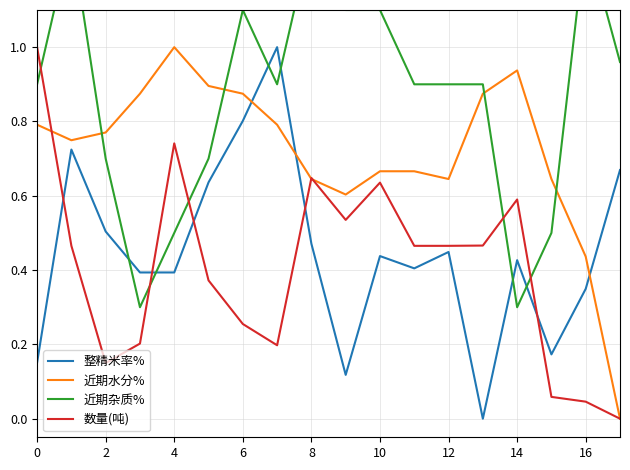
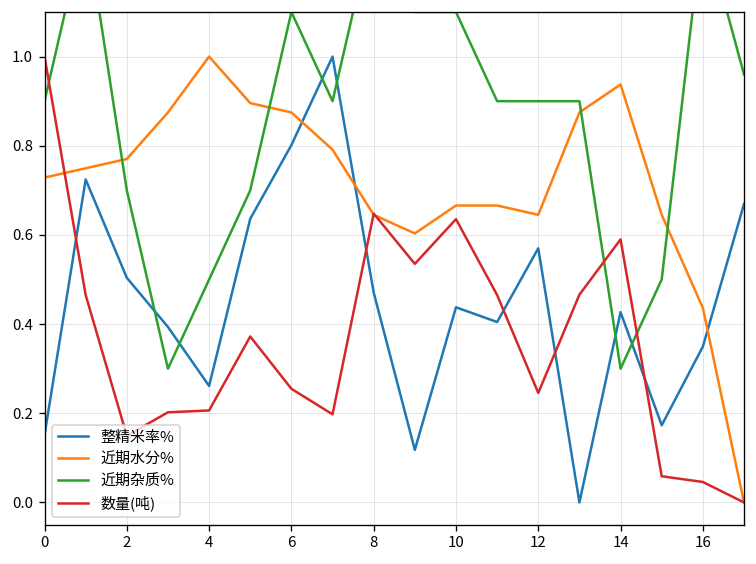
近期水分%, 0: 0.79 -> 0.73
整精米率%, 4: 0.39 -> 0.26
数量(吨), 4: 0.74 -> 0.21
整精米率%, 12: 0.45 -> 0.57
数量(吨), 12: 0.47 -> 0.25
